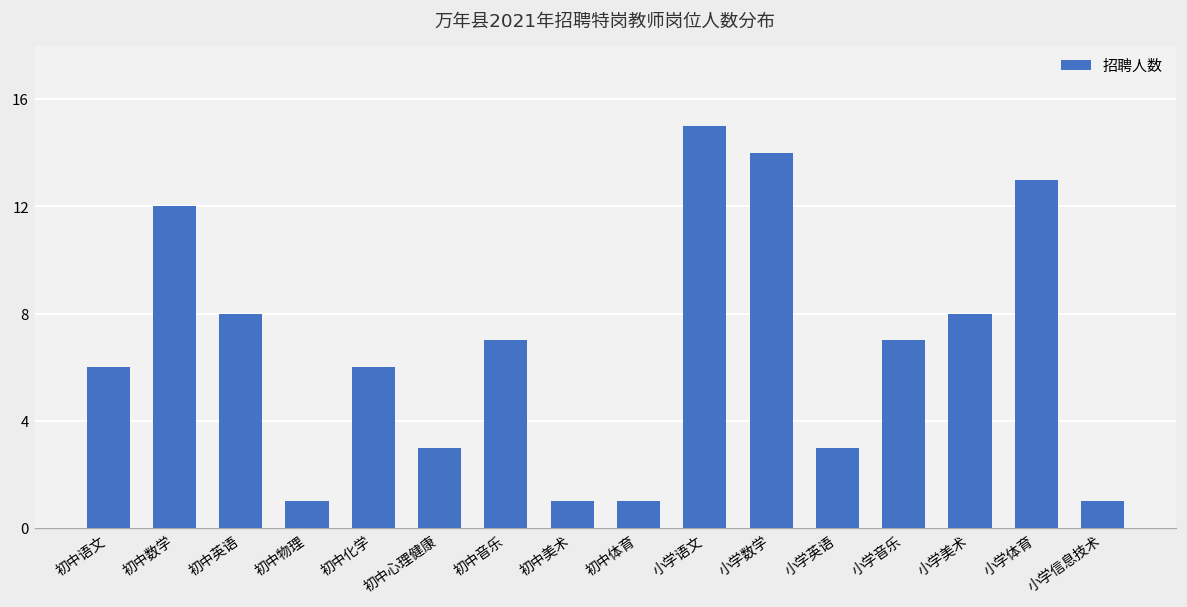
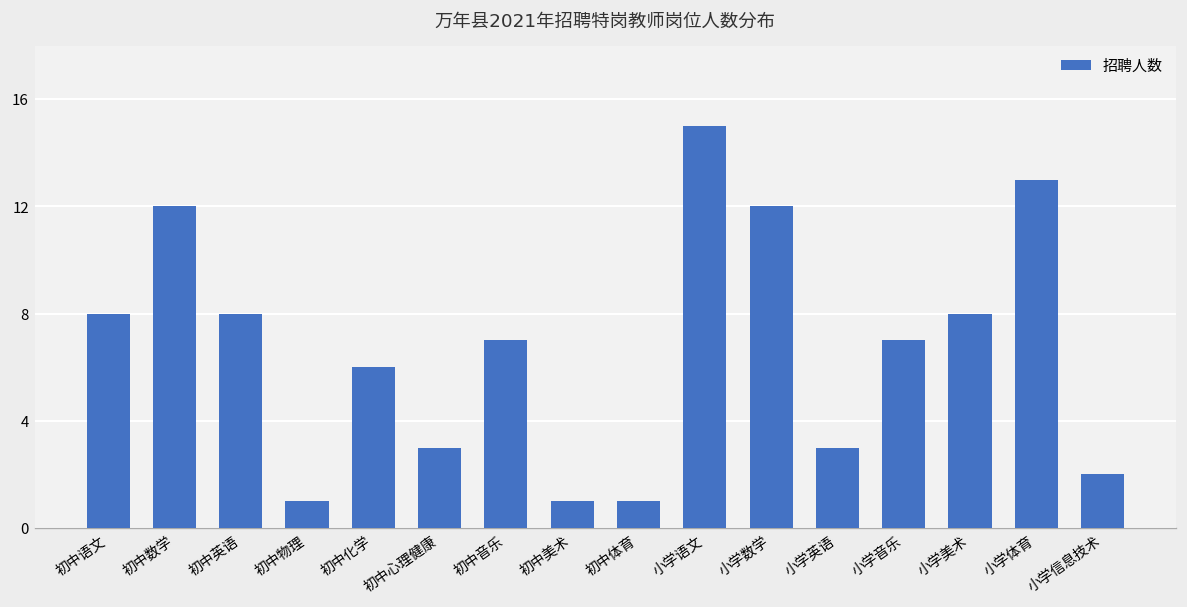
初中语文: 6 -> 8
小学数学: 14 -> 12
小学信息技术: 1 -> 2
